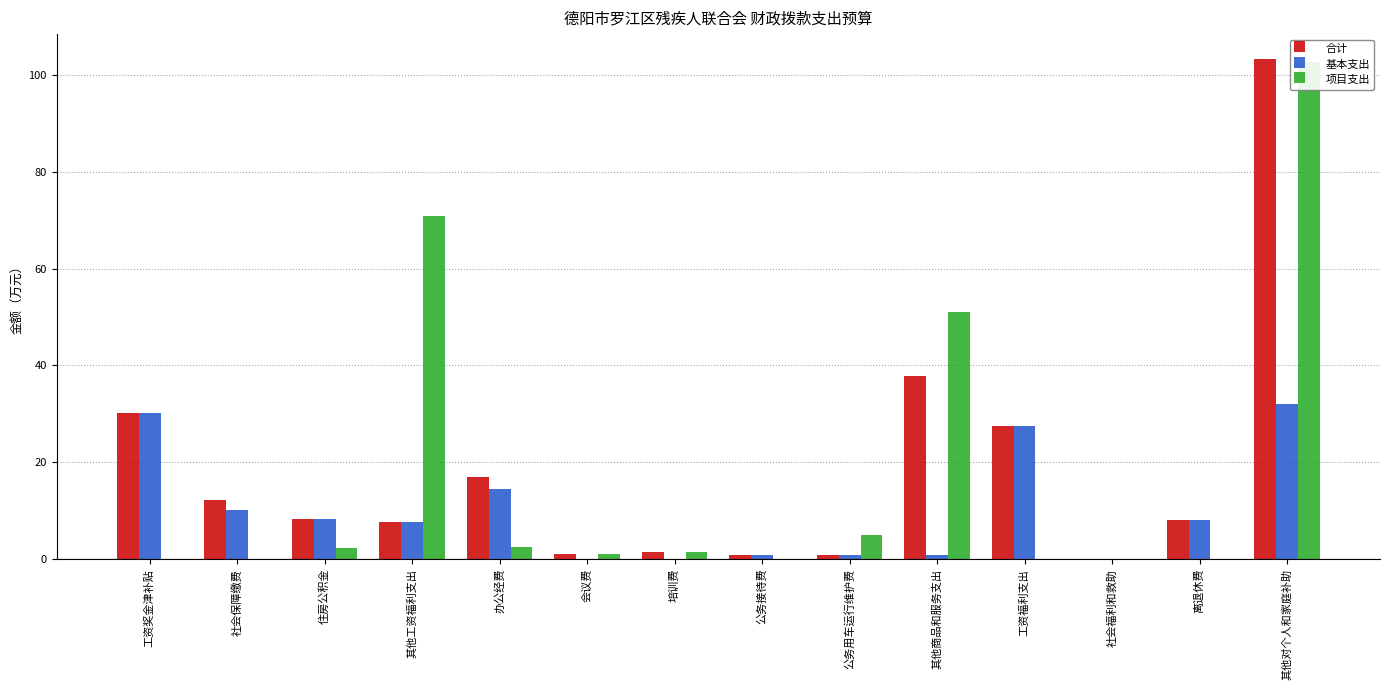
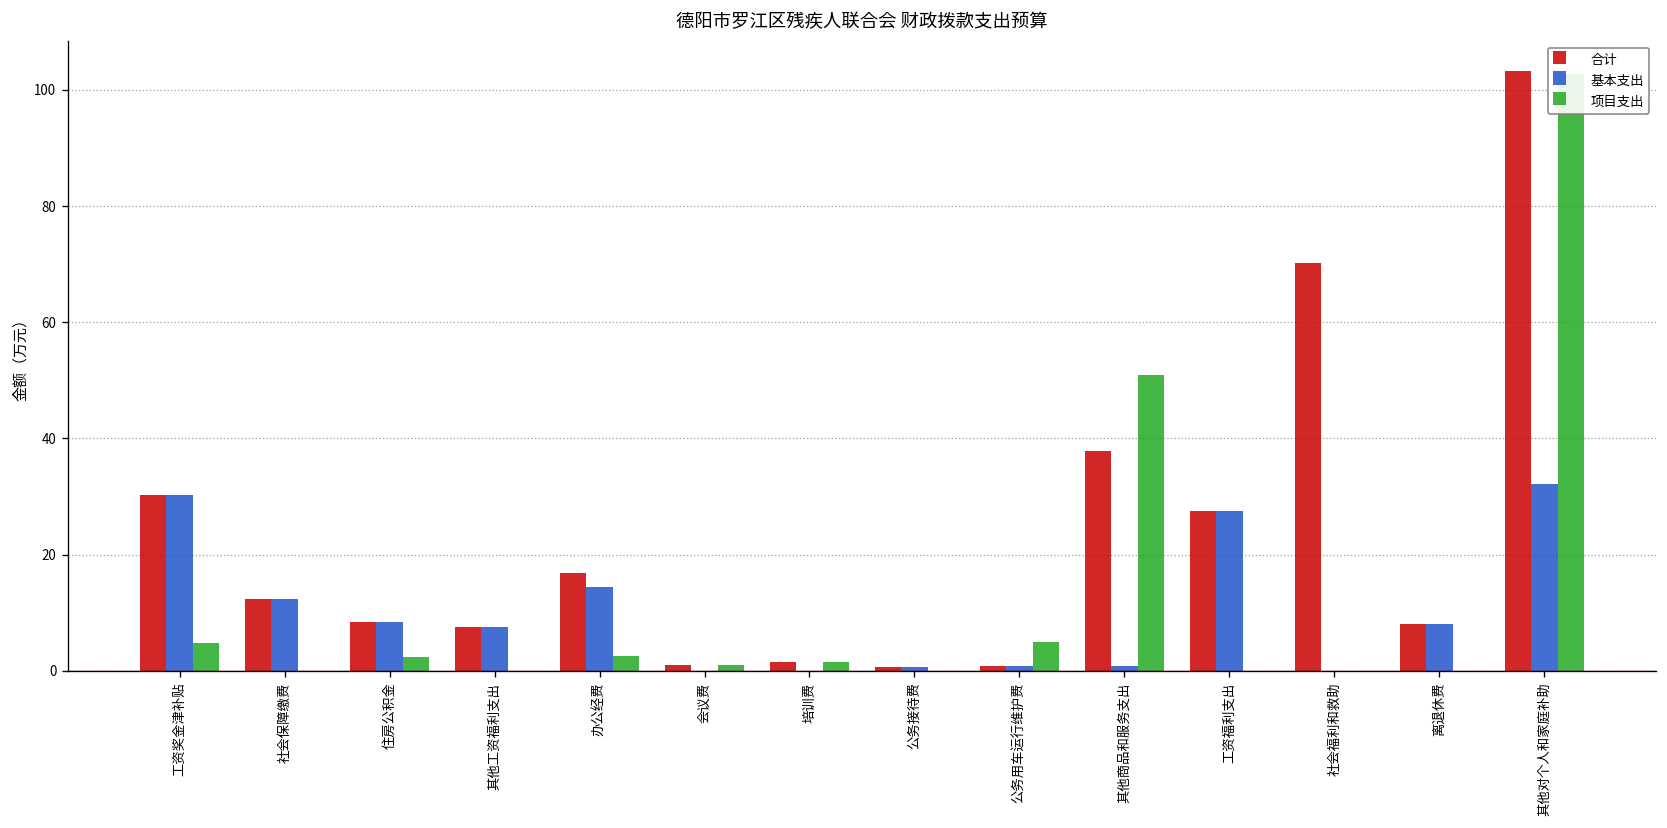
项目支出, 工资奖金津补贴: 0 -> 5
基本支出, 社会保障缴费: 10 -> 12
项目支出, 其他工资福利支出: 71 -> 0
合计, 社会福利和救助: 0 -> 70
